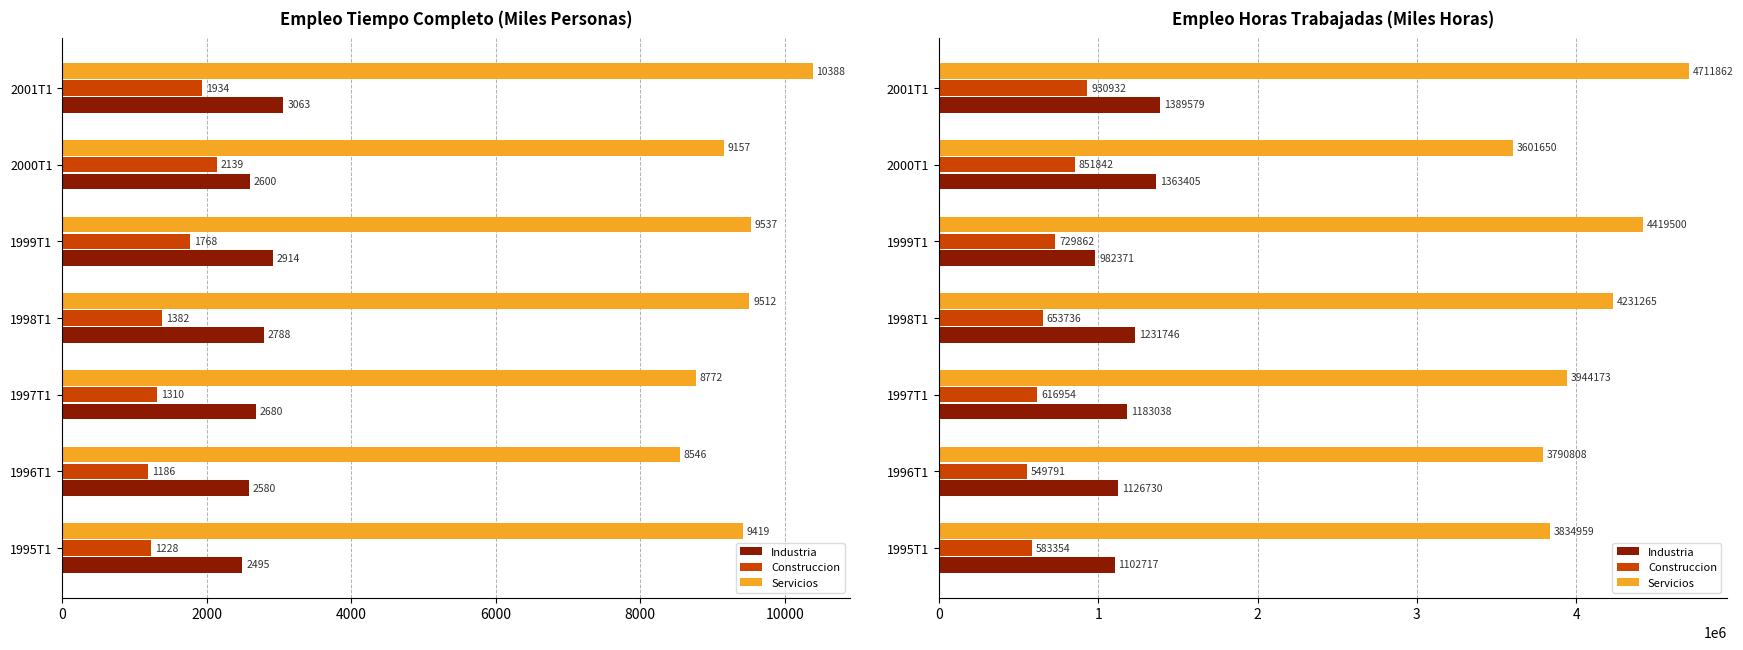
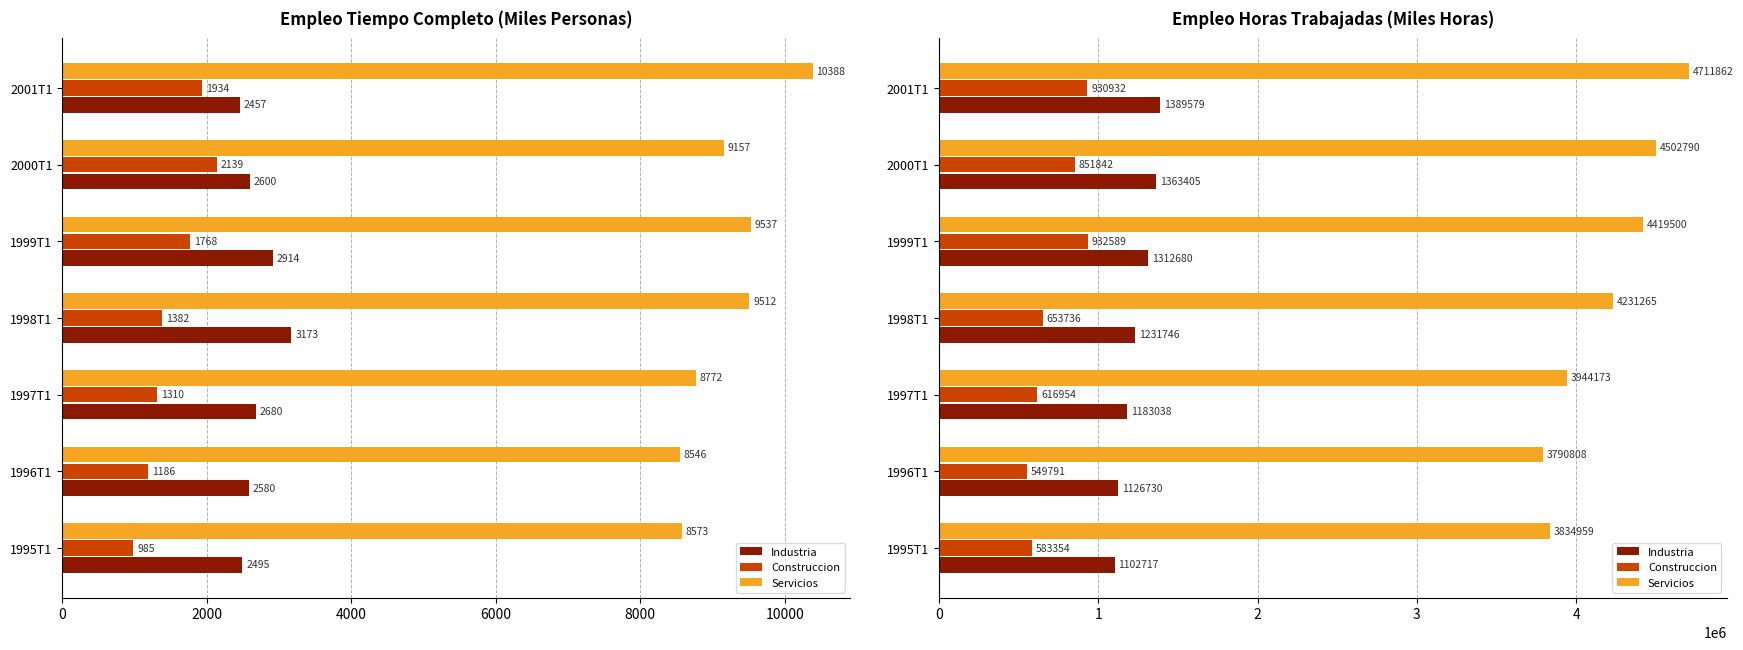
Empleo Tiempo Completo (Miles Personas), Industria, 2001T1: 3063 -> 2457
Empleo Tiempo Completo (Miles Personas), Industria, 1998T1: 2788 -> 3173
Empleo Tiempo Completo (Miles Personas), Servicios, 1995T1: 9419 -> 8573
Empleo Tiempo Completo (Miles Personas), Construccion, 1995T1: 1228 -> 985
Empleo Horas Trabajadas (Miles Horas), Servicios, 2000T1: 3601650 -> 4502790
Empleo Horas Trabajadas (Miles Horas), Construccion, 1999T1: 729862 -> 932589
Empleo Horas Trabajadas (Miles Horas), Industria, 1999T1: 982371 -> 1312680
